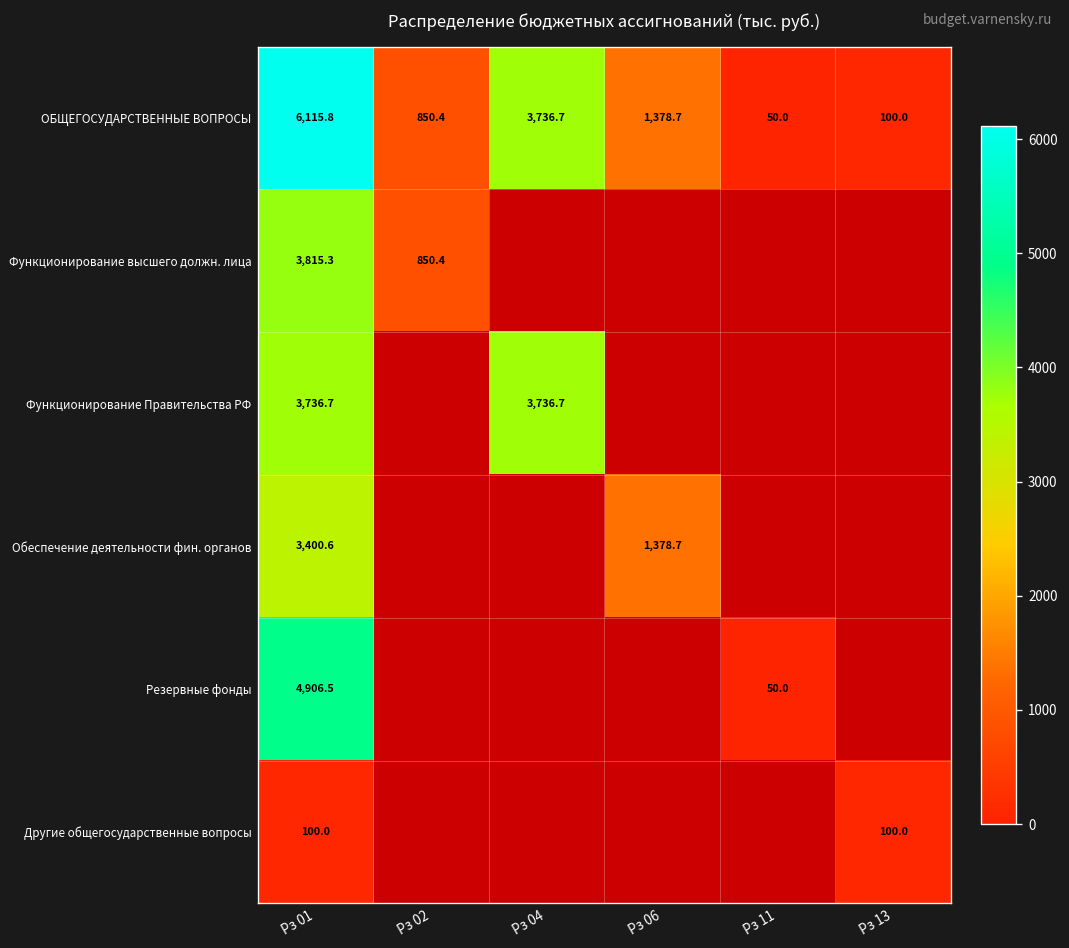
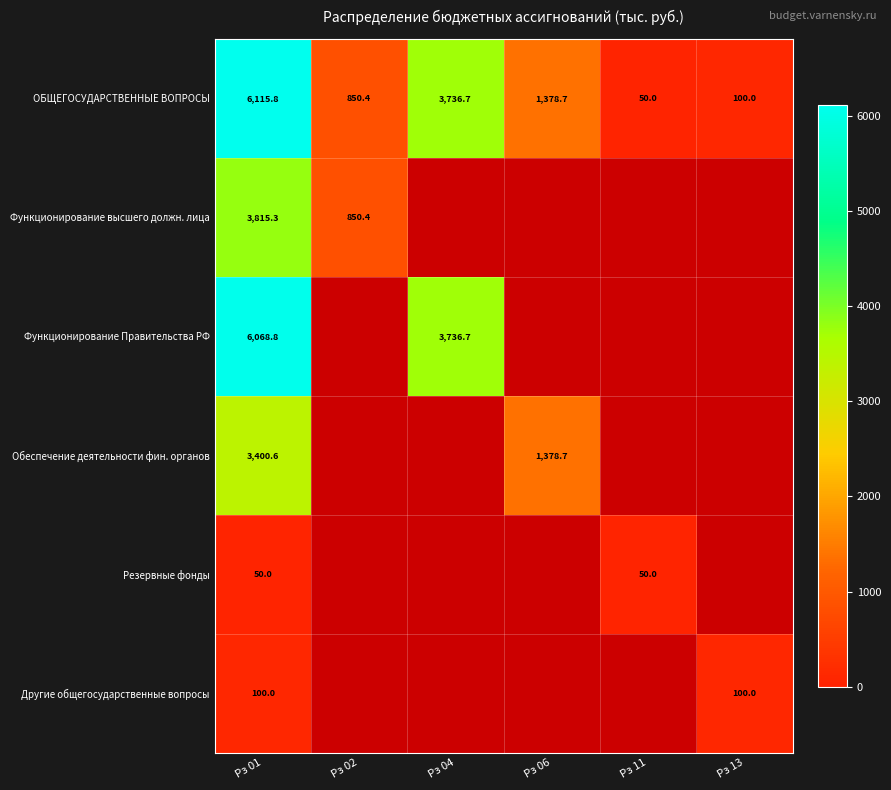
Функционирование Правительства РФ, Рз 01: 3,736.7 -> 6,068.8
Резервные фонды, Рз 01: 4,906.5 -> 50.0
